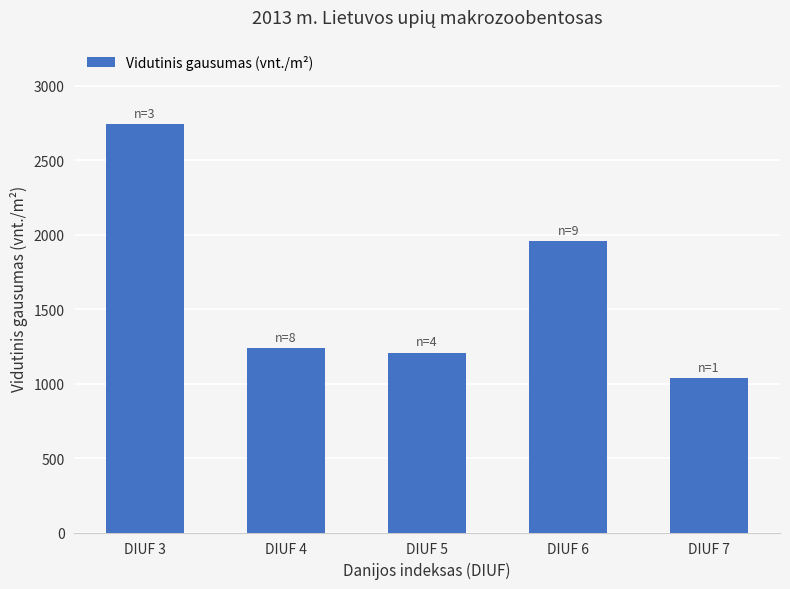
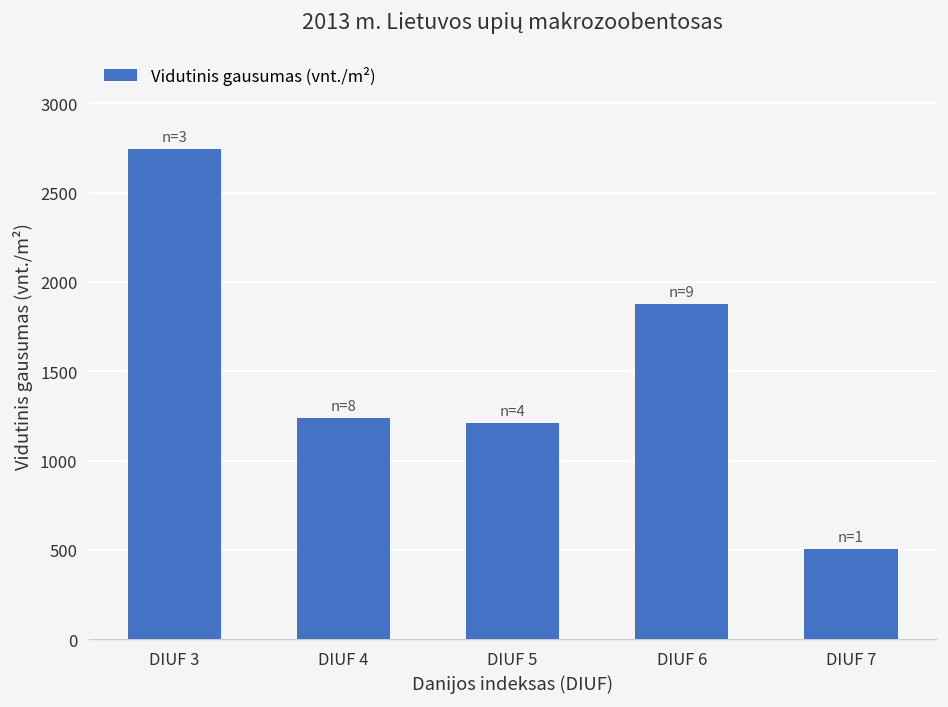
DIUF 6: 1960 -> 1880
DIUF 7: 1040 -> 500
